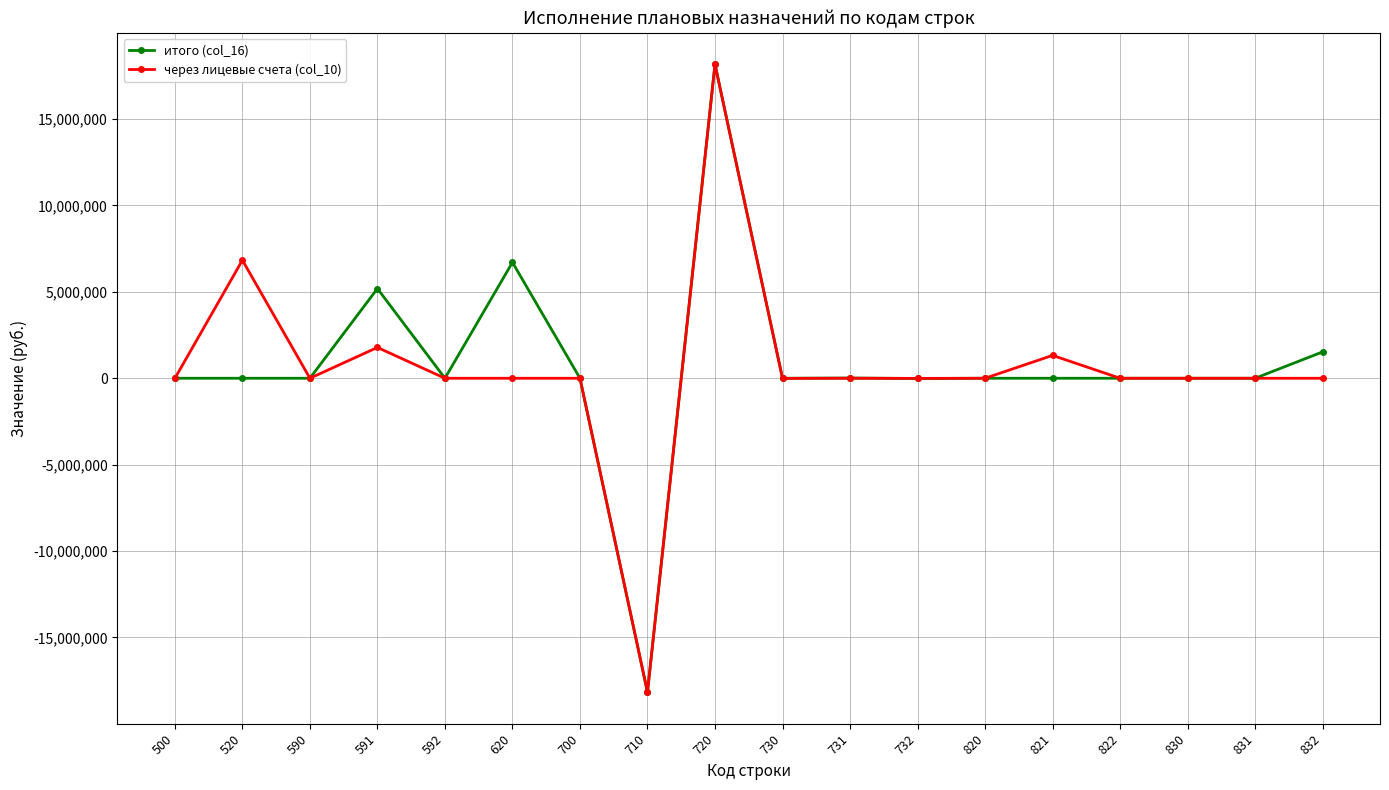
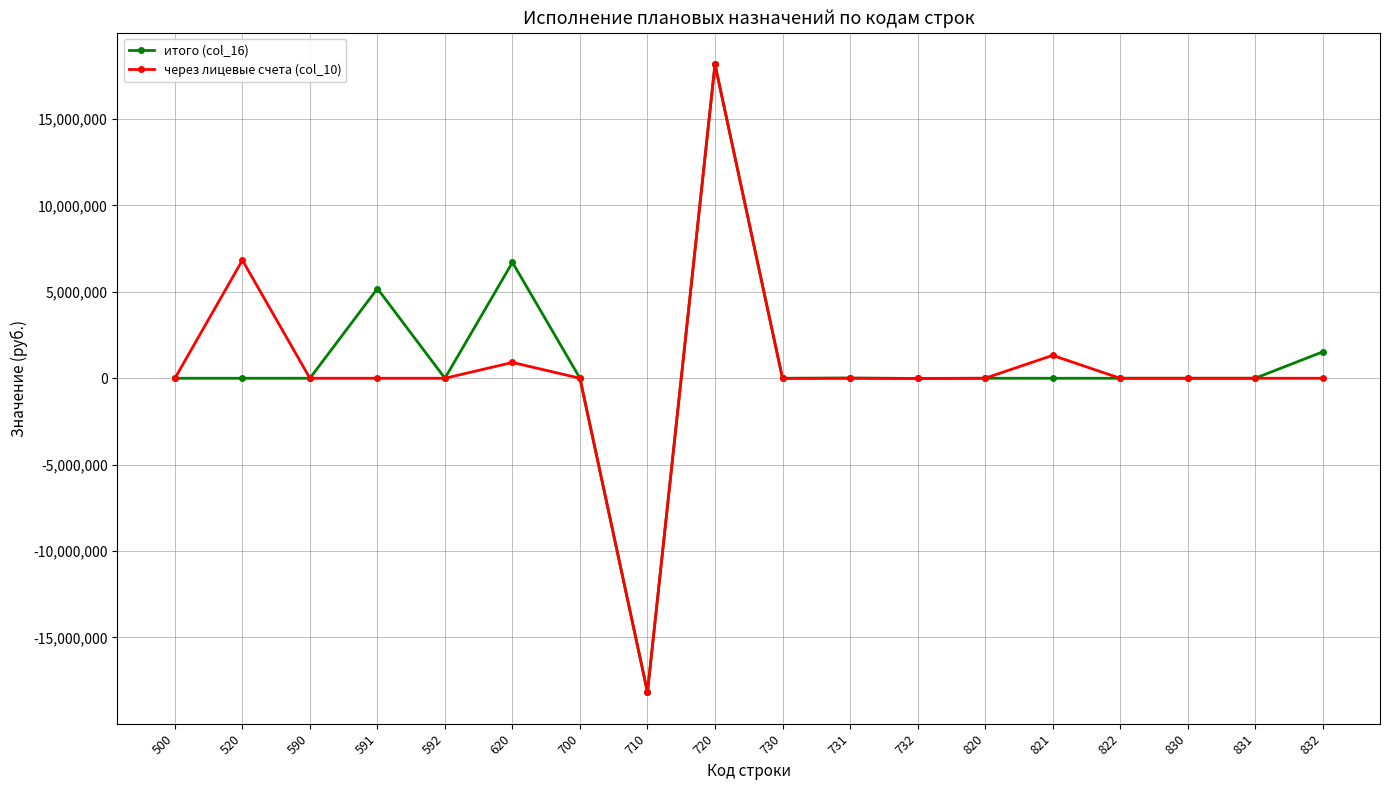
через лицевые счета (col_10), 591: 1,800,000 -> 0
через лицевые счета (col_10), 620: 0 -> 900,000
